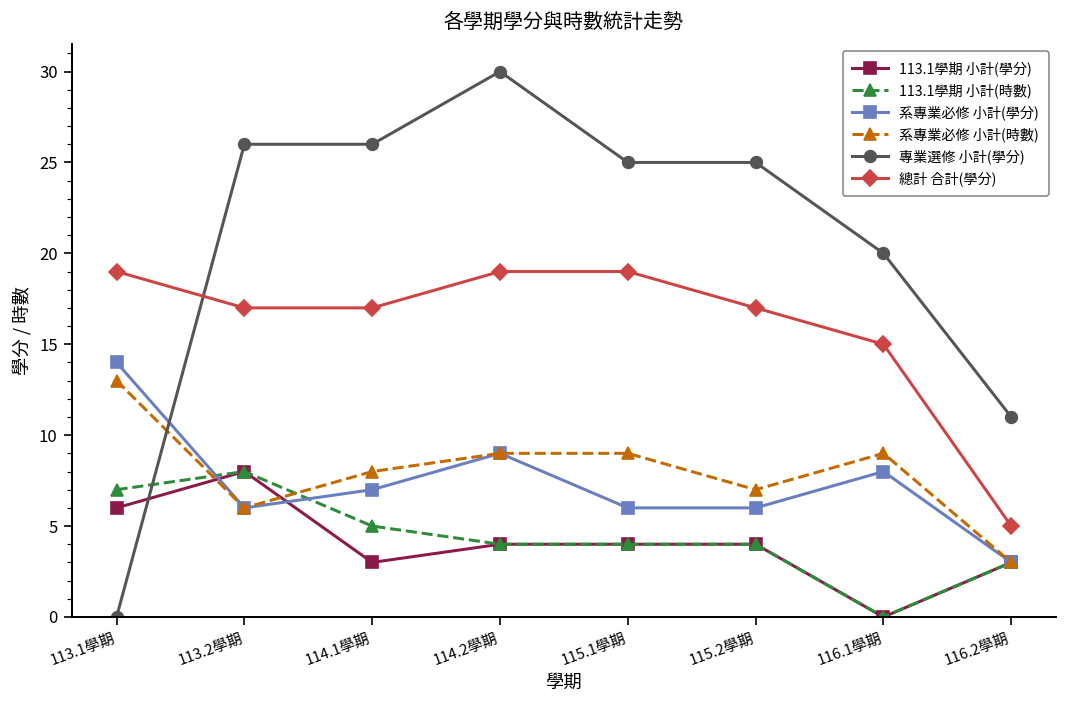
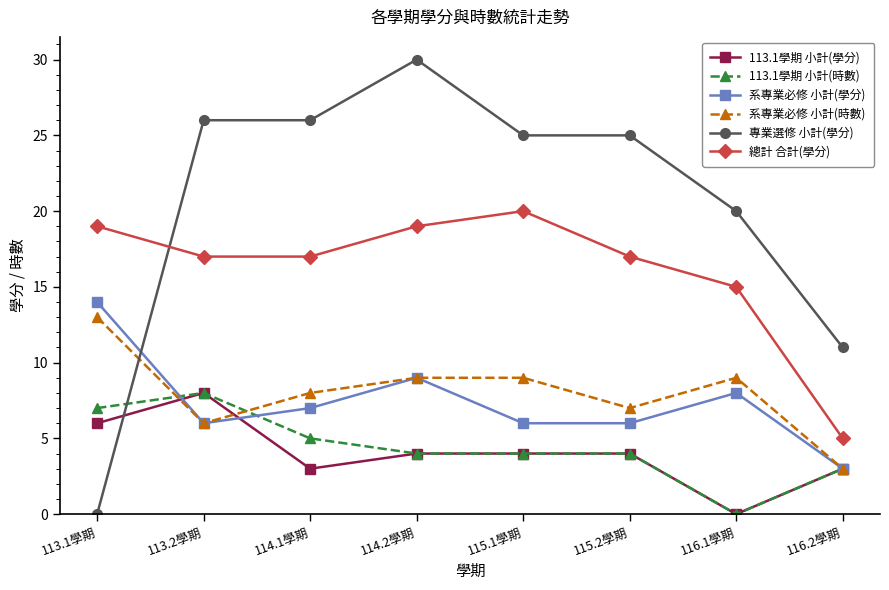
總計 合計(學分), 115.1學期: 19 -> 20
